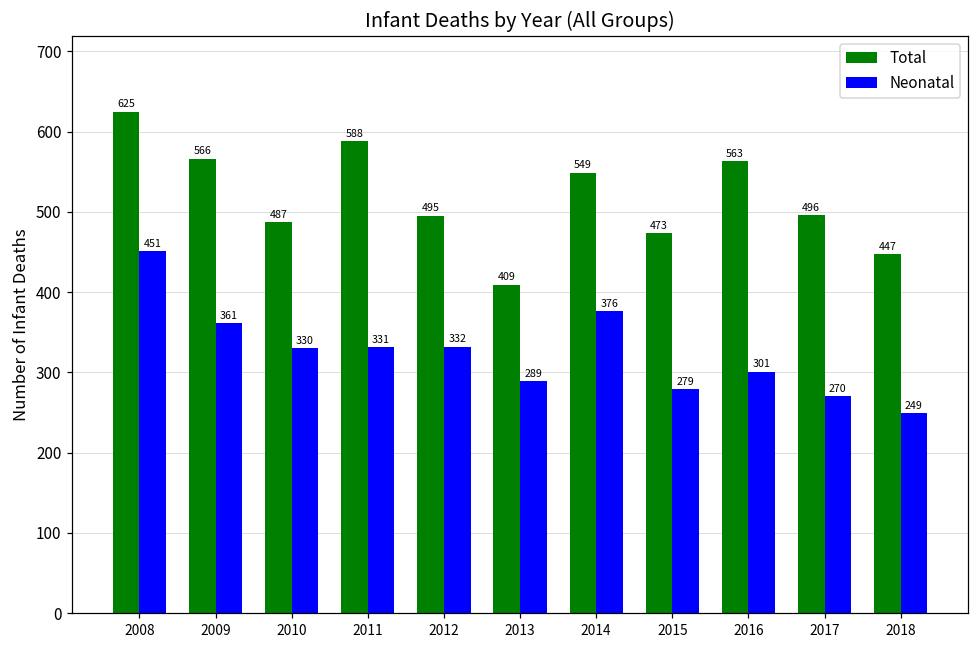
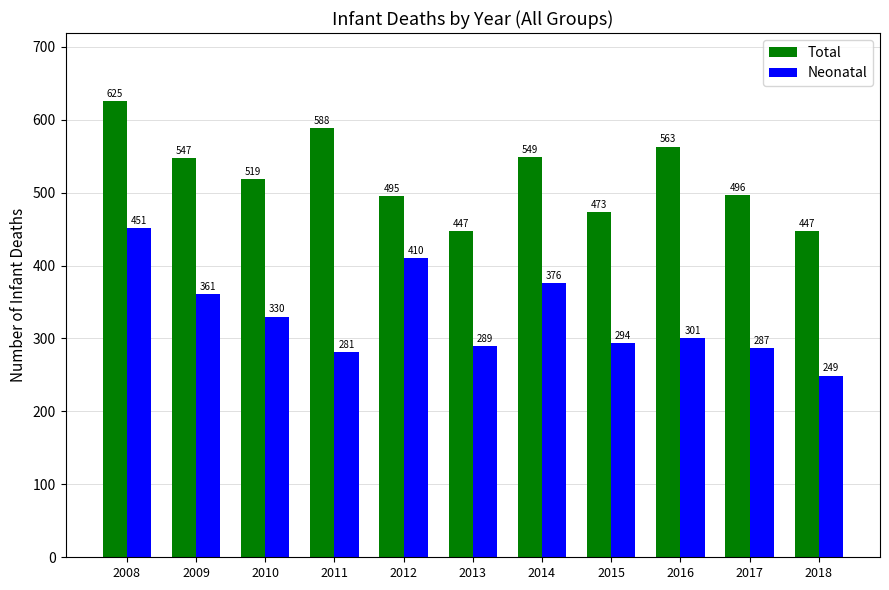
Total, 2009: 566 -> 547
Total, 2010: 487 -> 519
Neonatal, 2011: 331 -> 281
Neonatal, 2012: 332 -> 410
Total, 2013: 409 -> 447
Neonatal, 2015: 279 -> 294
Neonatal, 2017: 270 -> 287
